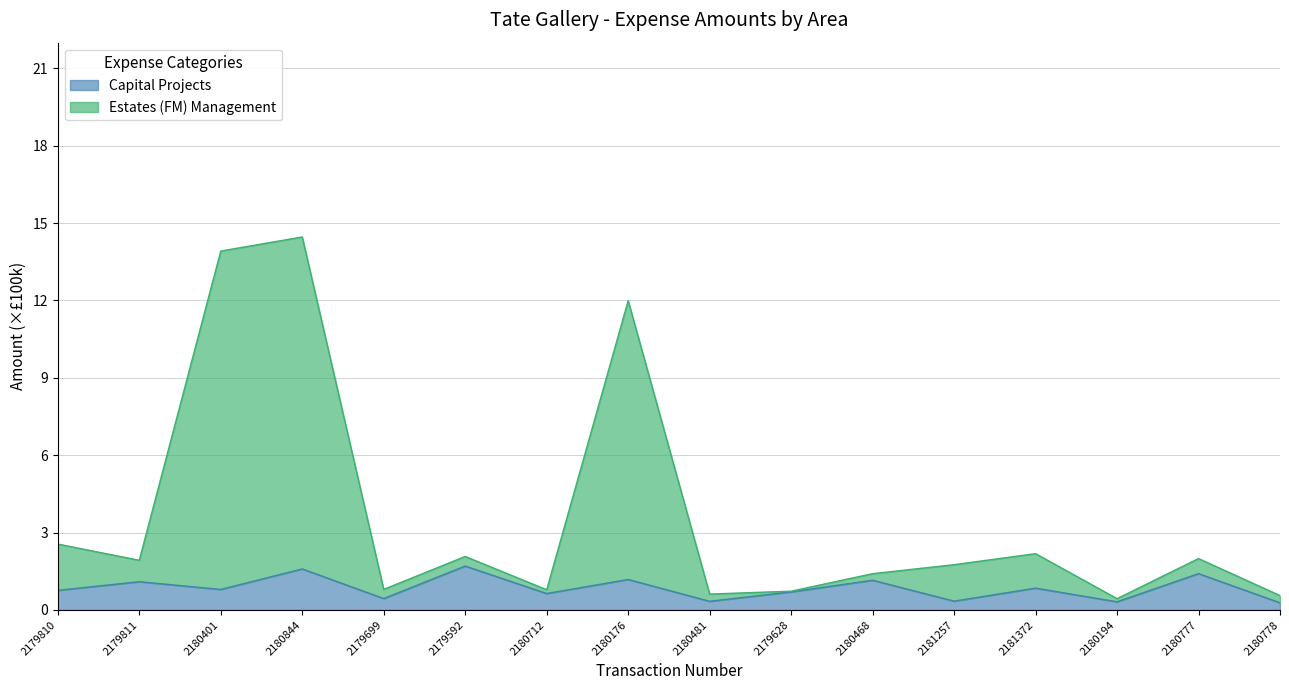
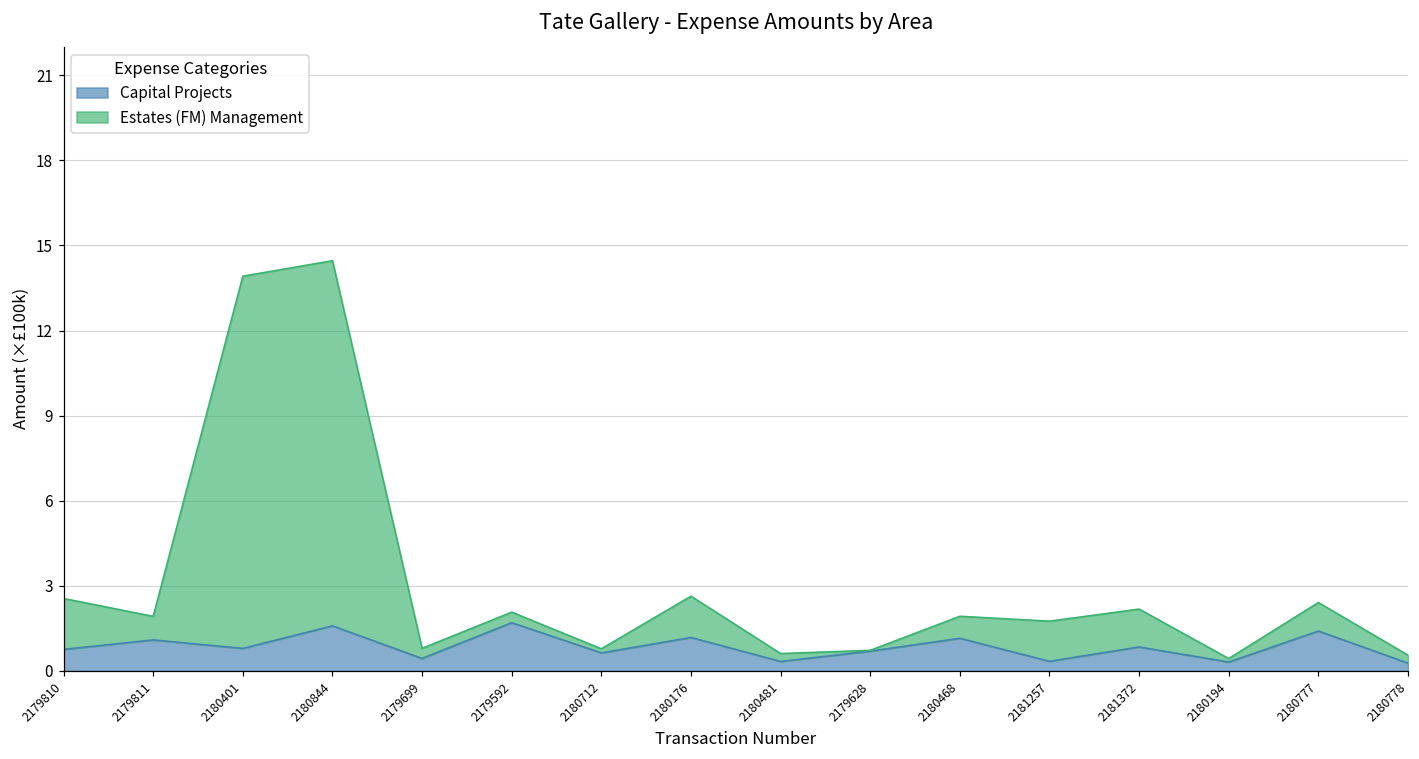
Estates (FM) Management, 2180176: 10.8 -> 1.5
Estates (FM) Management, 2180468: 0.3 -> 0.8
Estates (FM) Management, 2180777: 0.6 -> 1.0
